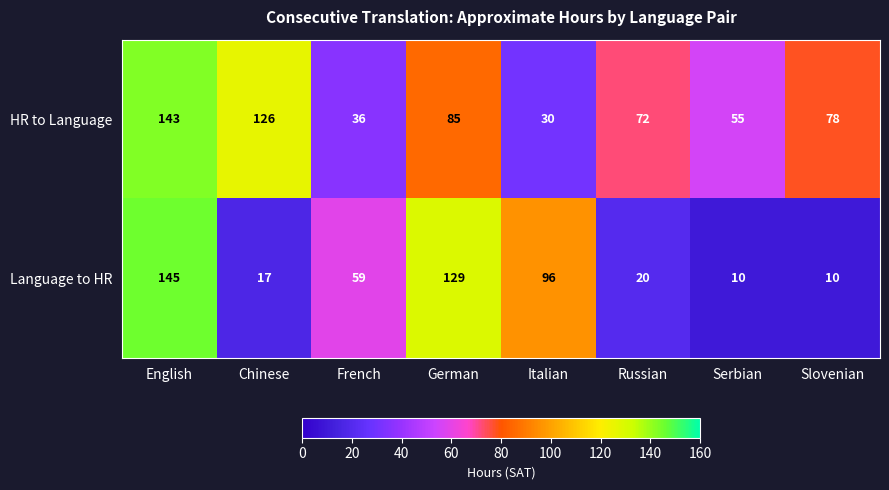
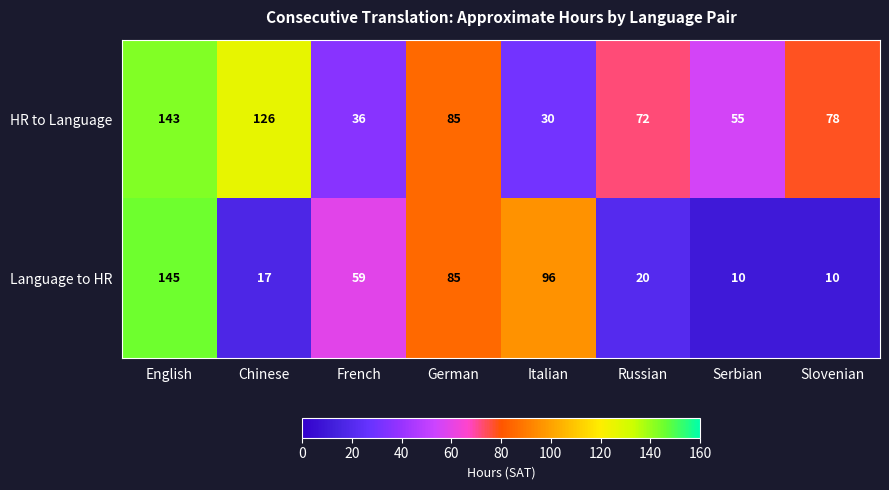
Language to HR, German: 129 -> 85
